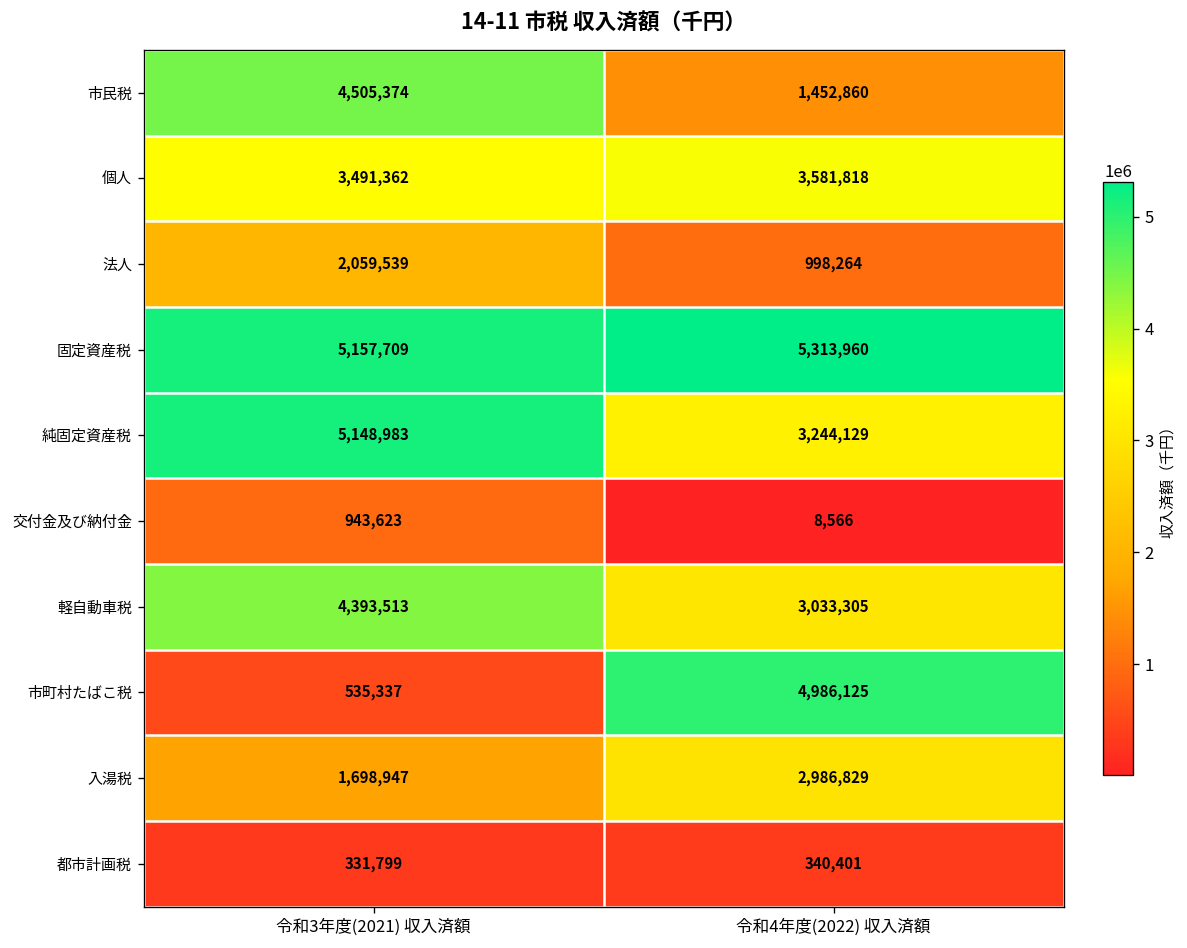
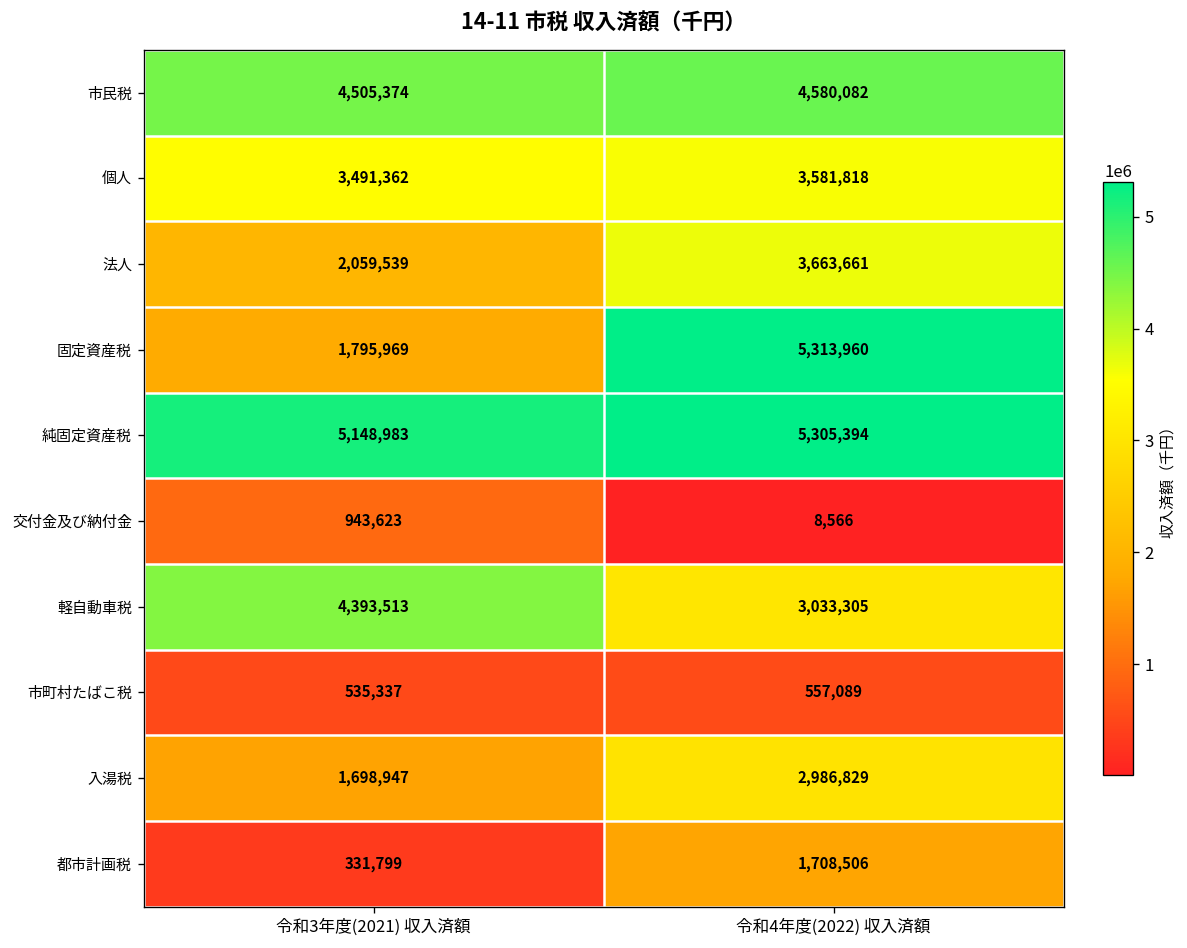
市民税, 令和4年度(2022) 収入済額: 1,452,860 -> 4,580,082
法人, 令和4年度(2022) 収入済額: 998,264 -> 3,663,661
固定資産税, 令和3年度(2021) 収入済額: 5,157,709 -> 1,795,969
純固定資産税, 令和4年度(2022) 収入済額: 3,244,129 -> 5,305,394
市町村たばこ税, 令和4年度(2022) 収入済額: 4,986,125 -> 557,089
都市計画税, 令和4年度(2022) 収入済額: 340,401 -> 1,708,506
